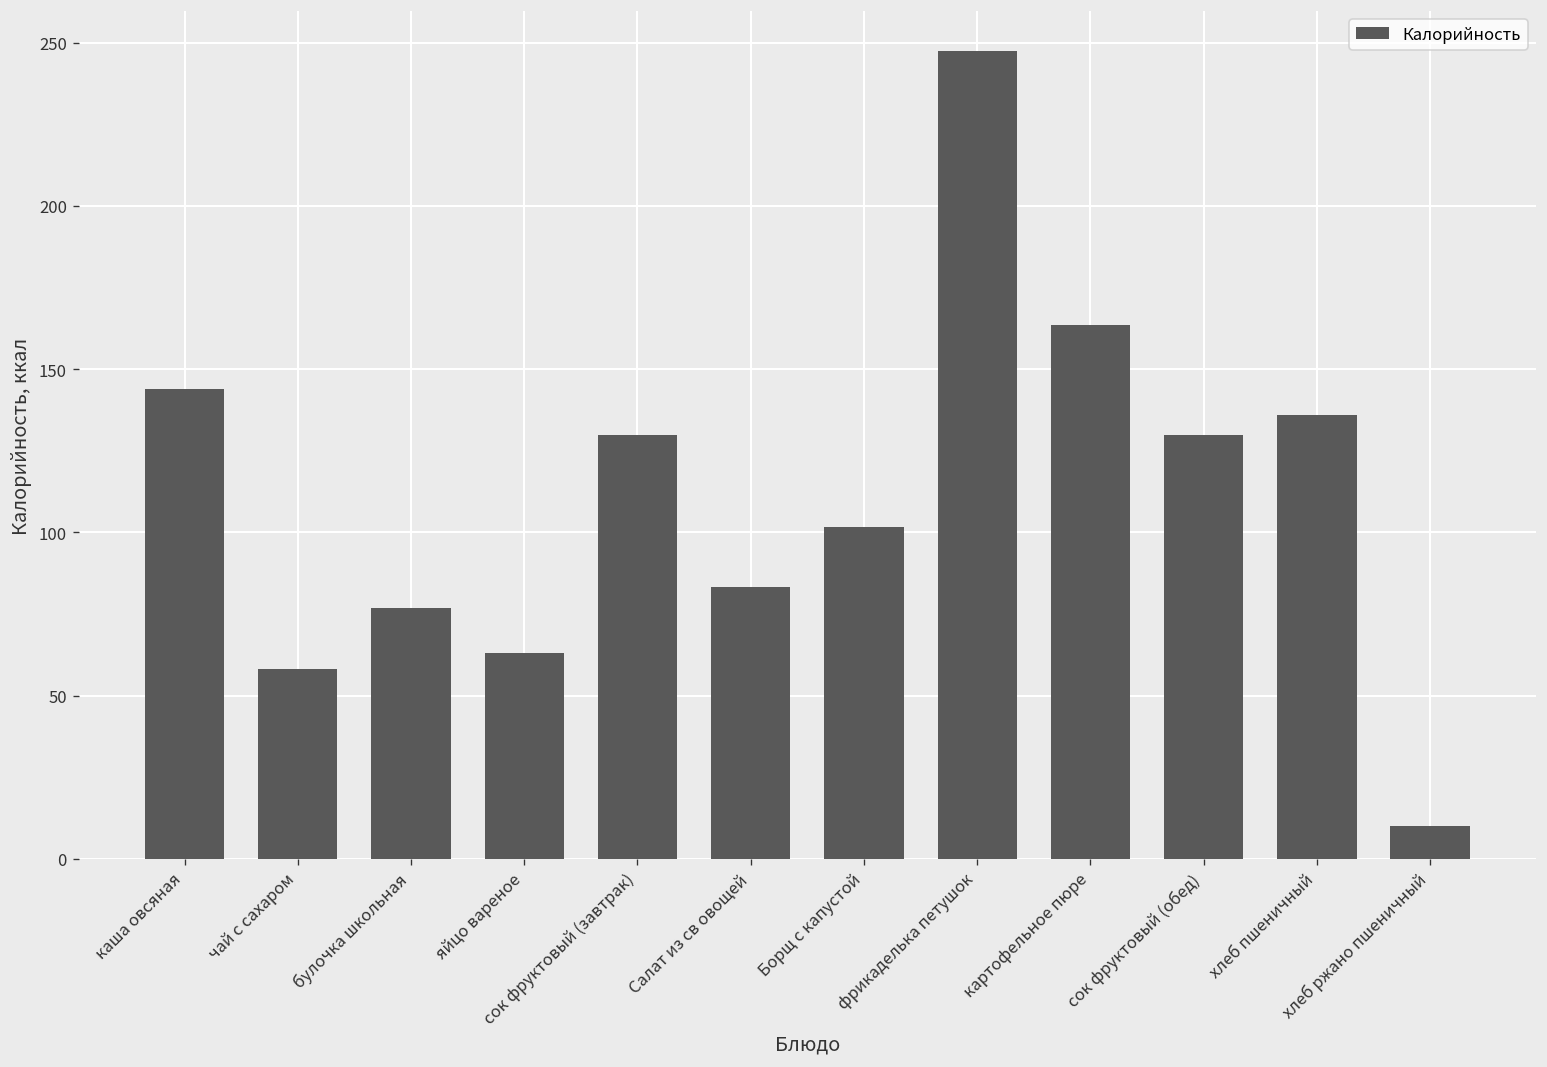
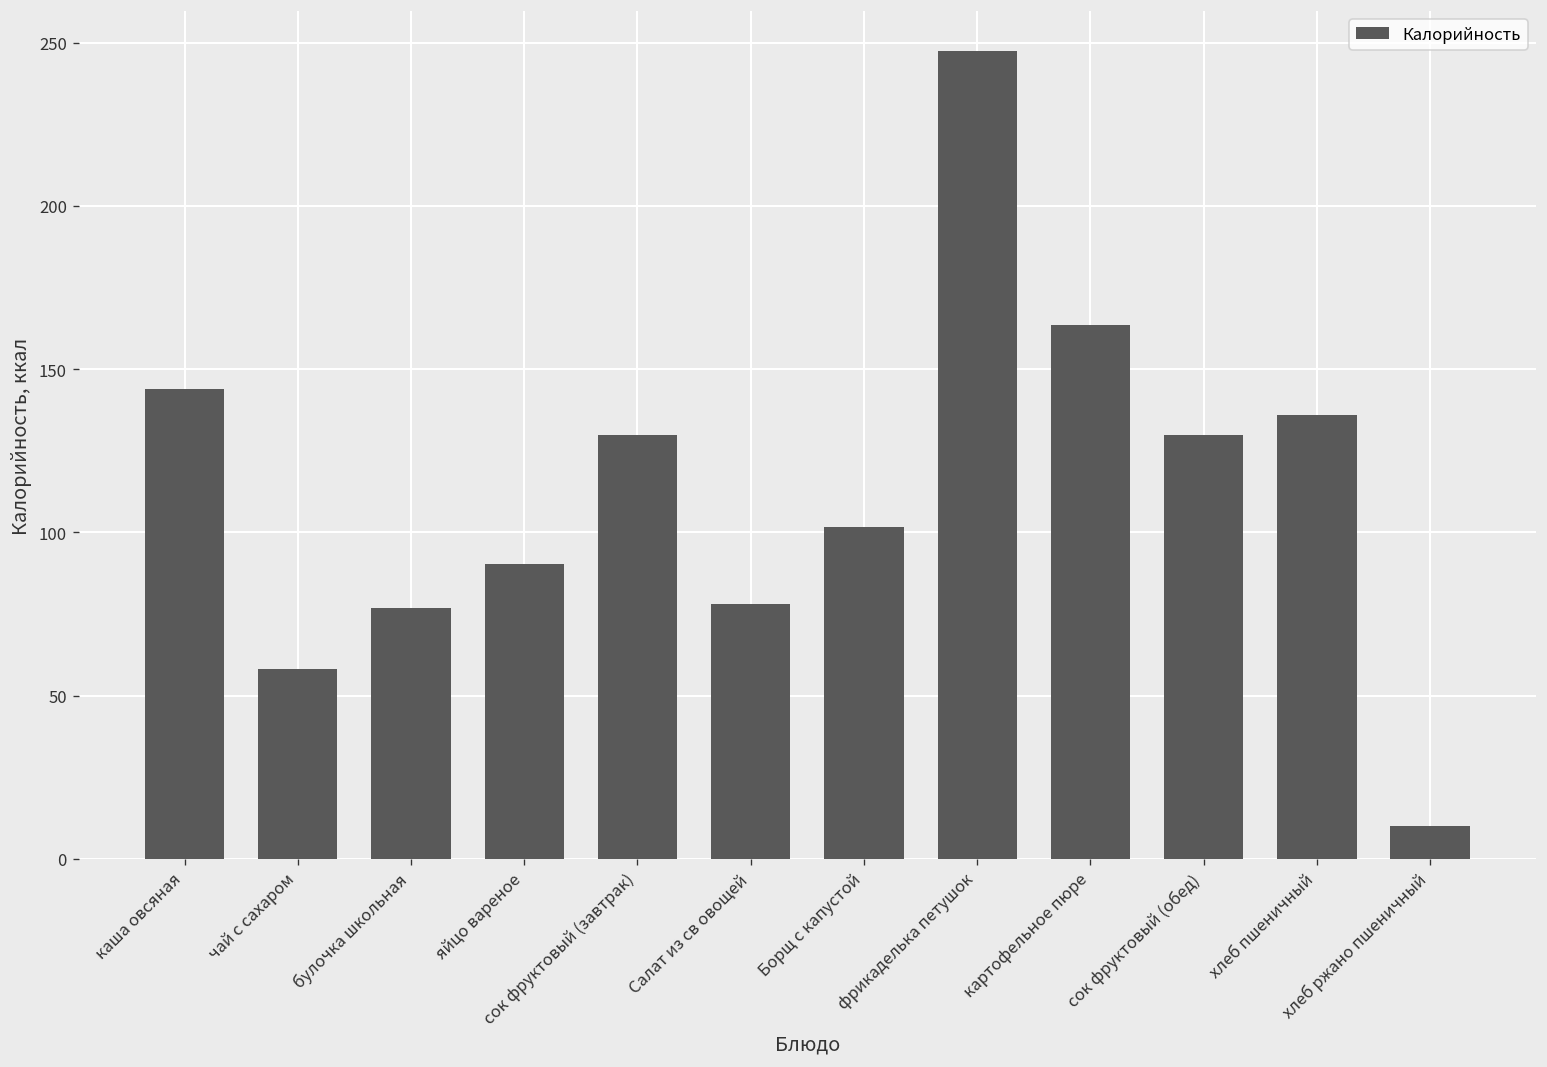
яйцо вареное: 63 -> 90
Салат из св овощей: 83 -> 78
